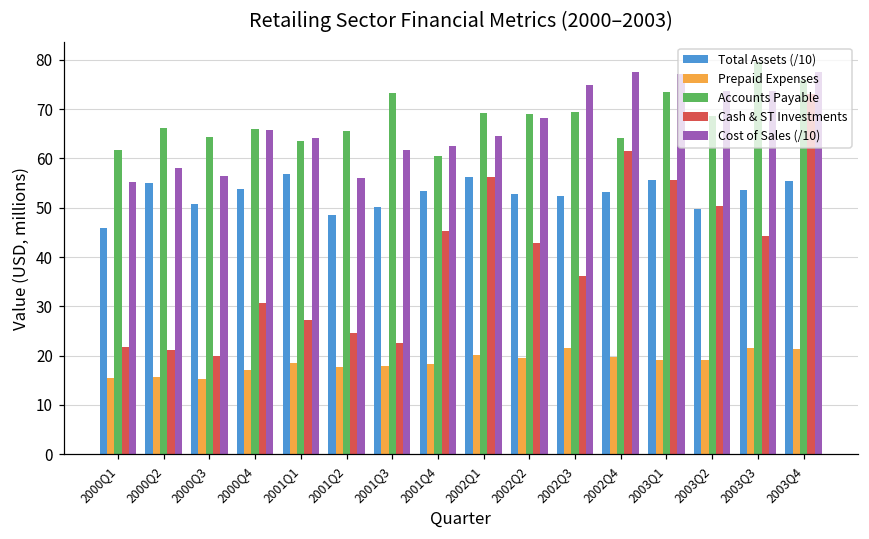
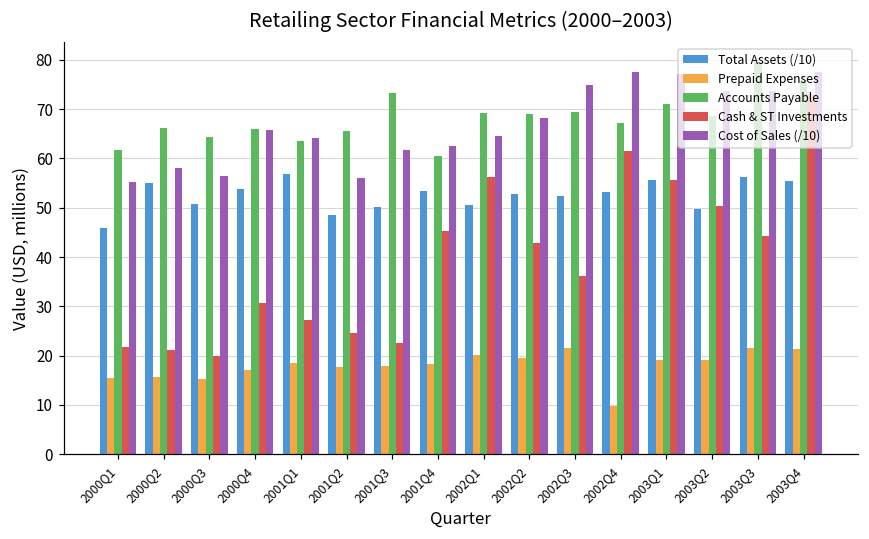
Total Assets (/10), 2002Q1: 56 -> 51
Prepaid Expenses, 2002Q4: 20 -> 10
Accounts Payable, 2002Q4: 64 -> 67
Accounts Payable, 2003Q1: 73 -> 71
Total Assets (/10), 2003Q3: 54 -> 56
